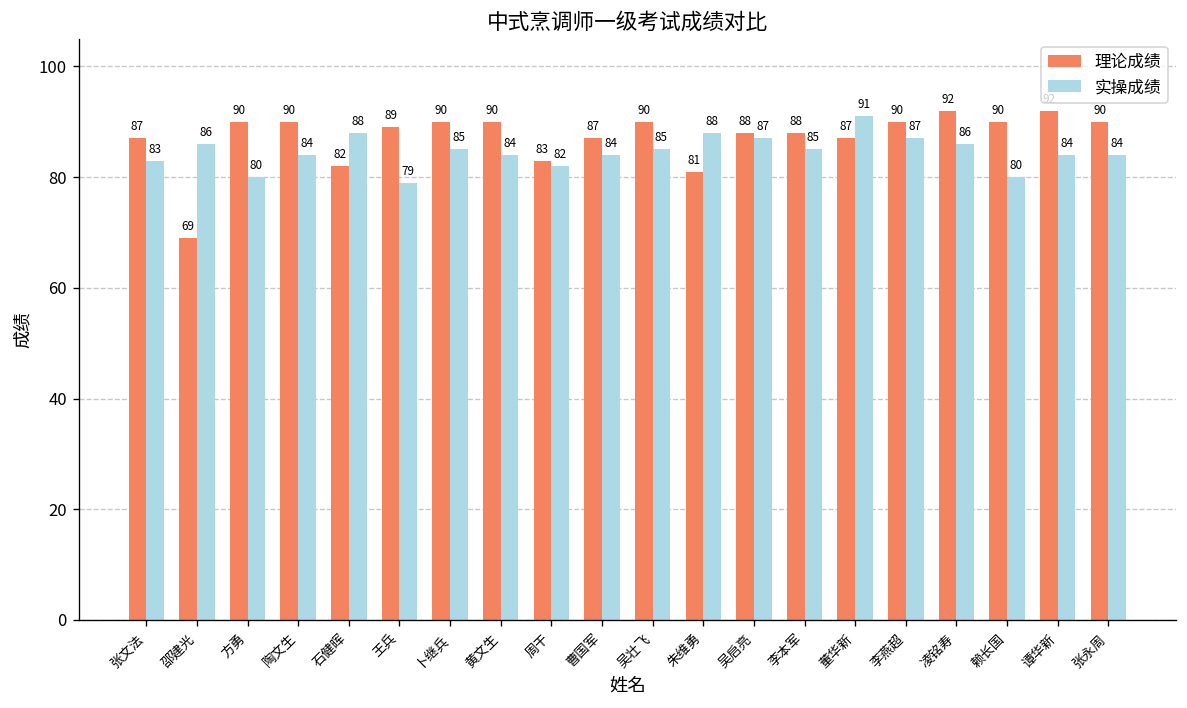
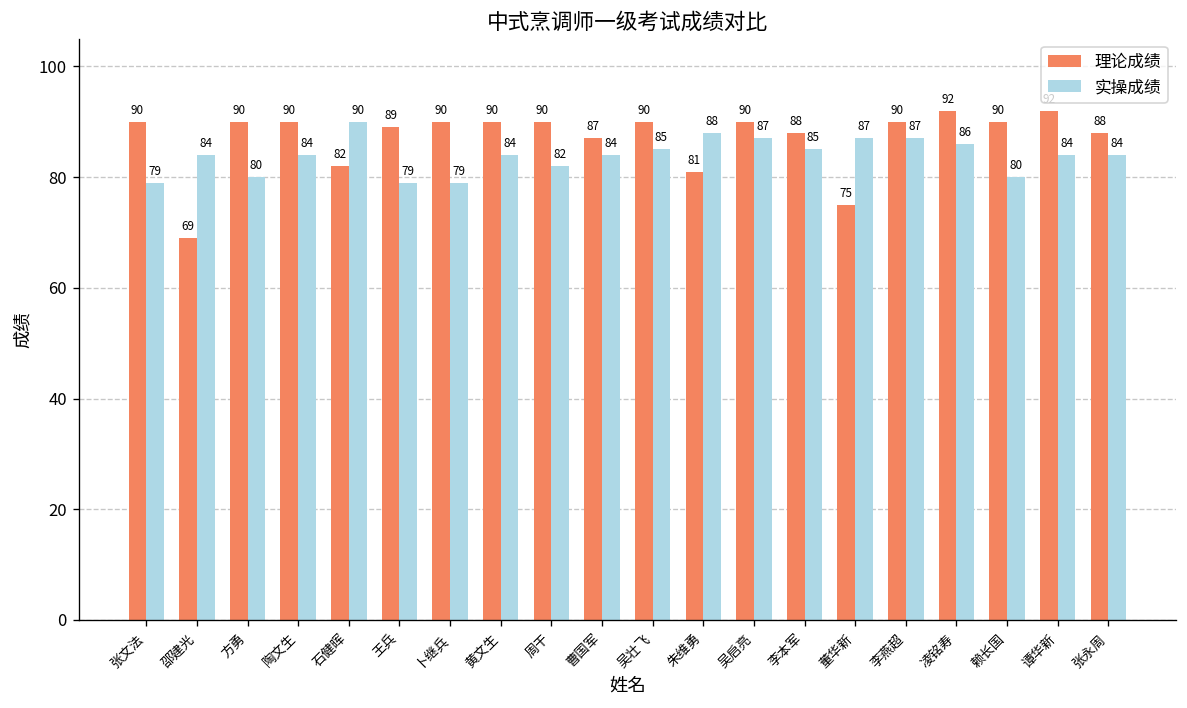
理论成绩, 张文法: 87 -> 90
实操成绩, 张文法: 83 -> 79
实操成绩, 邵建光: 86 -> 84
实操成绩, 石健晖: 88 -> 90
实操成绩, 卜继兵: 85 -> 79
理论成绩, 周干: 83 -> 90
理论成绩, 吴启亮: 88 -> 90
理论成绩, 董华新: 87 -> 75
实操成绩, 董华新: 91 -> 87
理论成绩, 张永周: 90 -> 88
